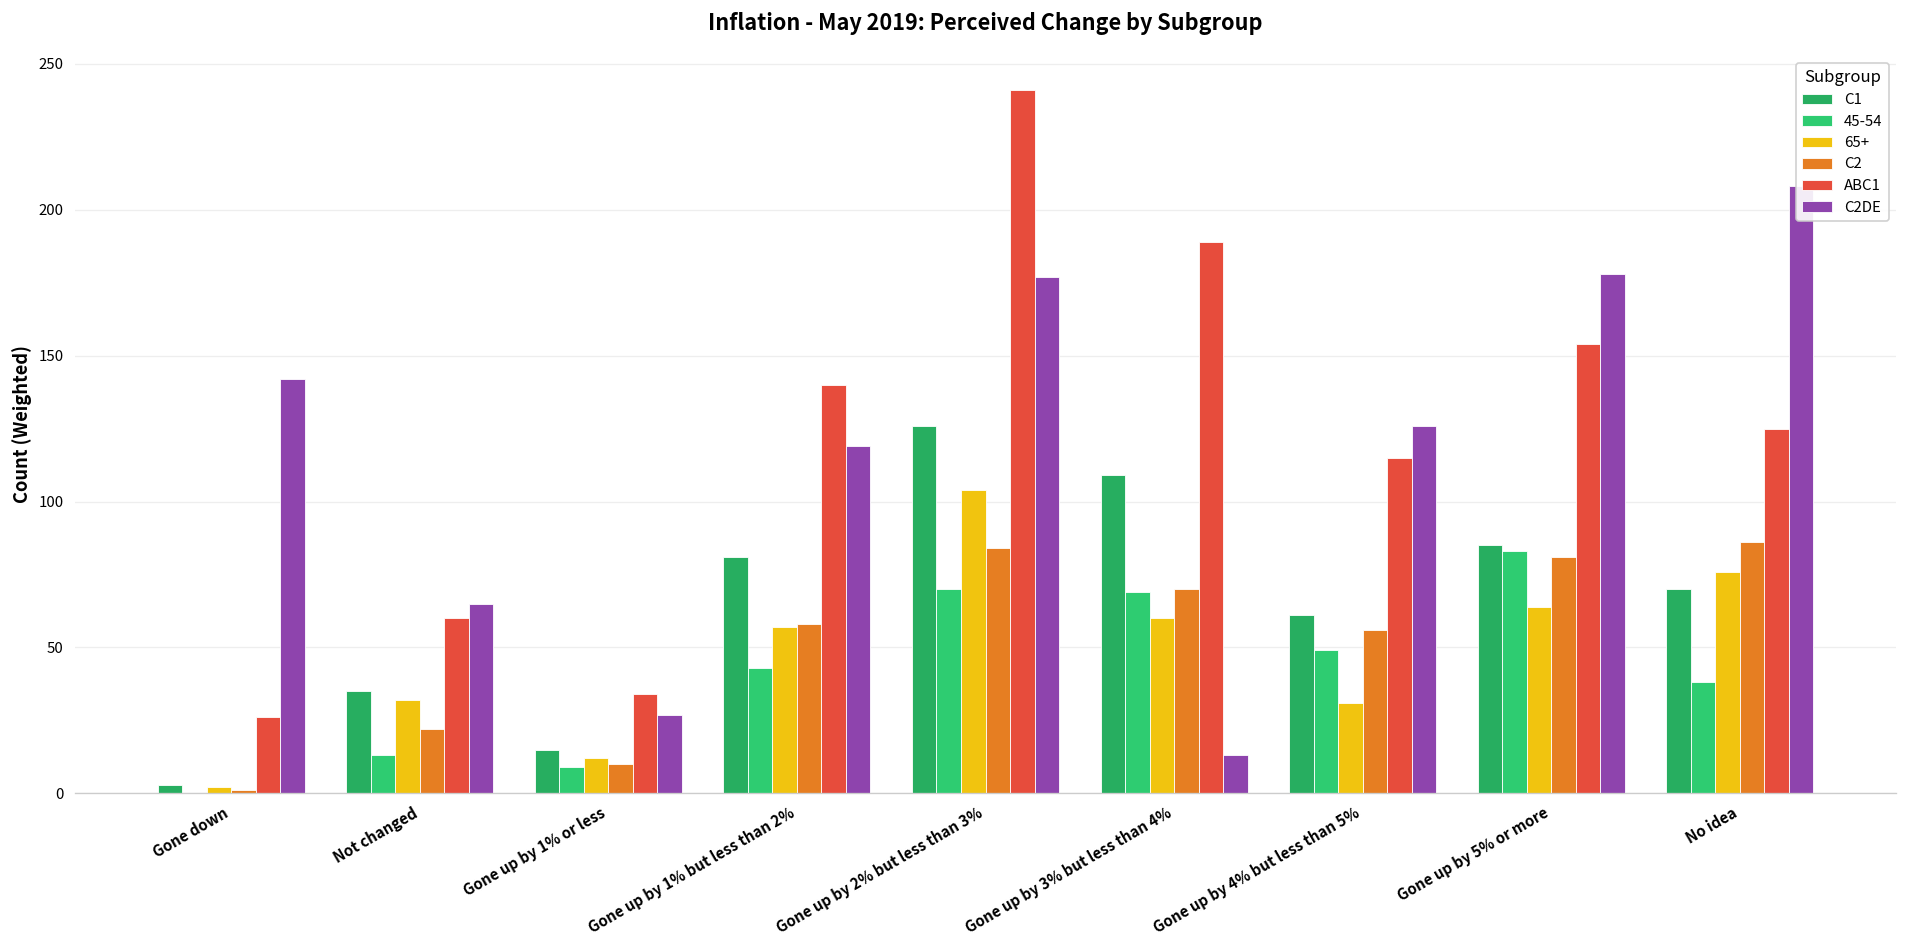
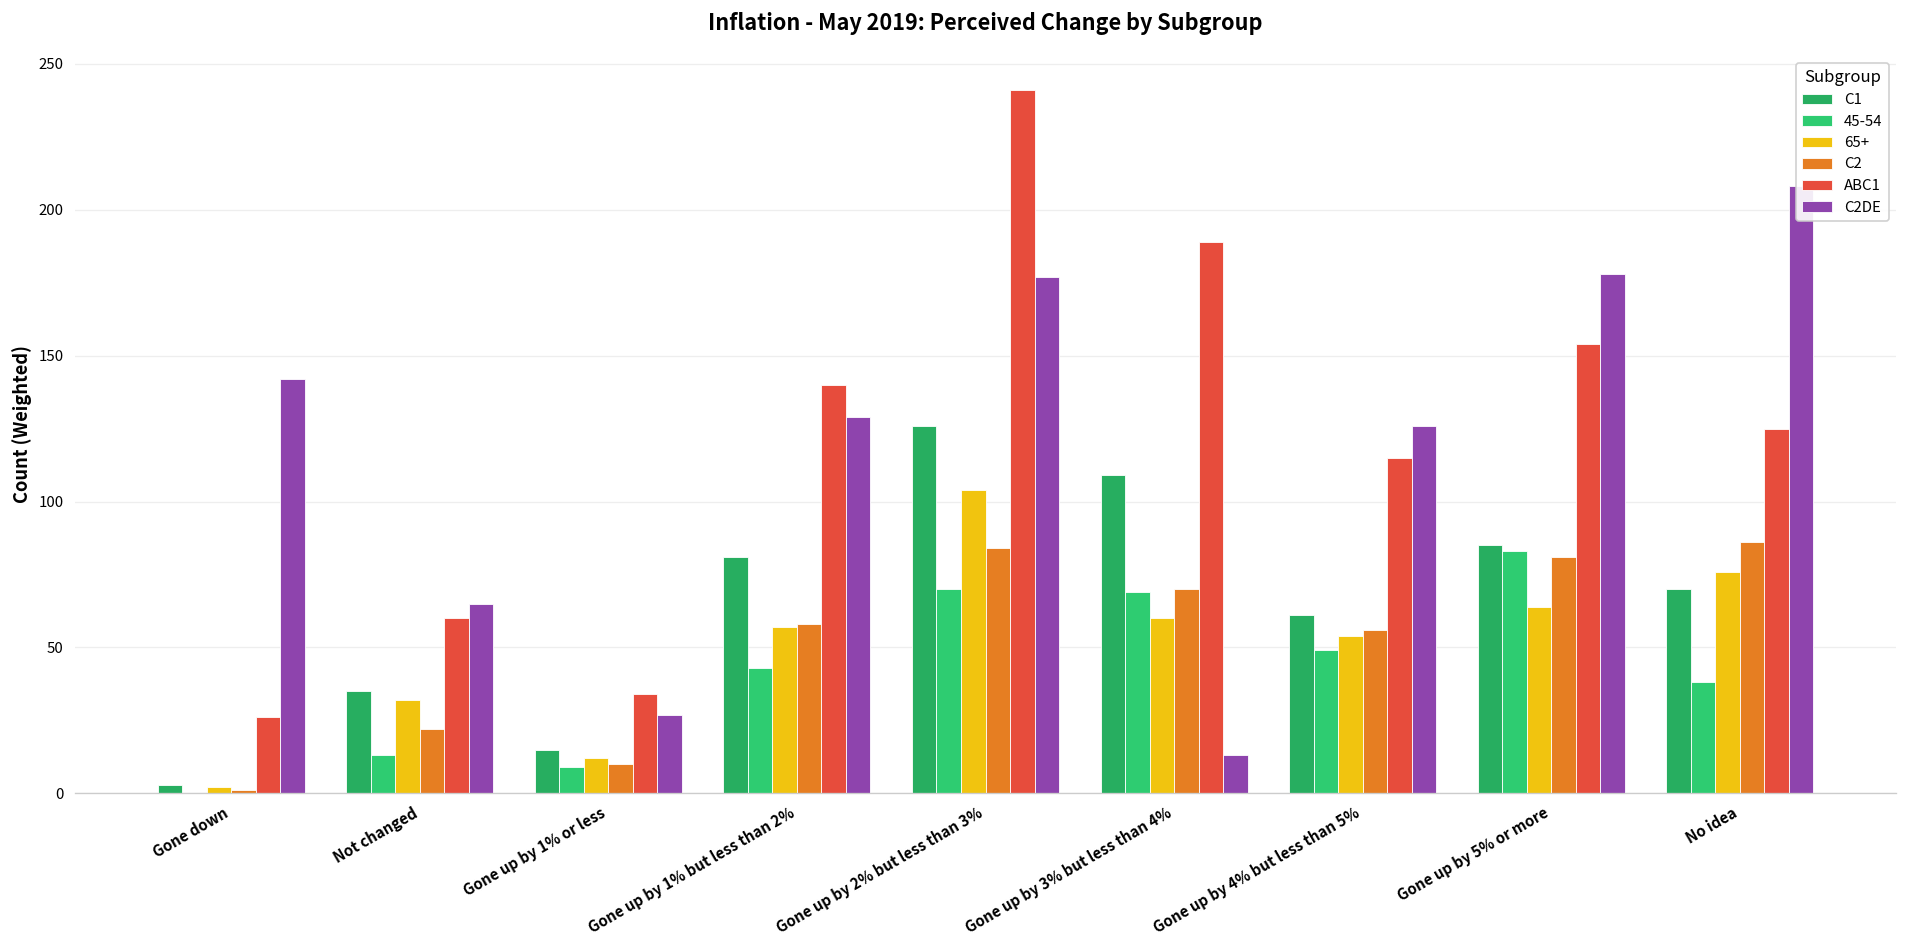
C2DE, Gone up by 1% but less than 2%: 119 -> 129
65+, Gone up by 4% but less than 5%: 31 -> 54
